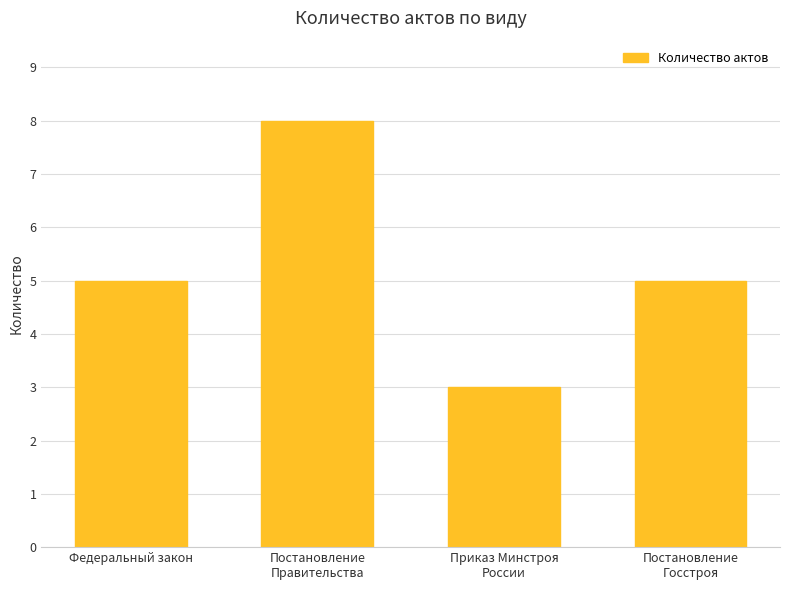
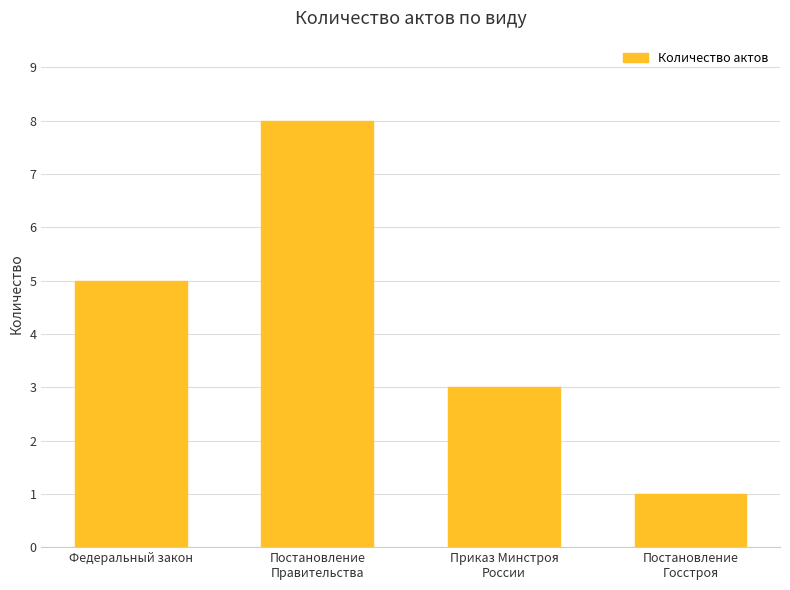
Постановление Госстроя: 5 -> 1
